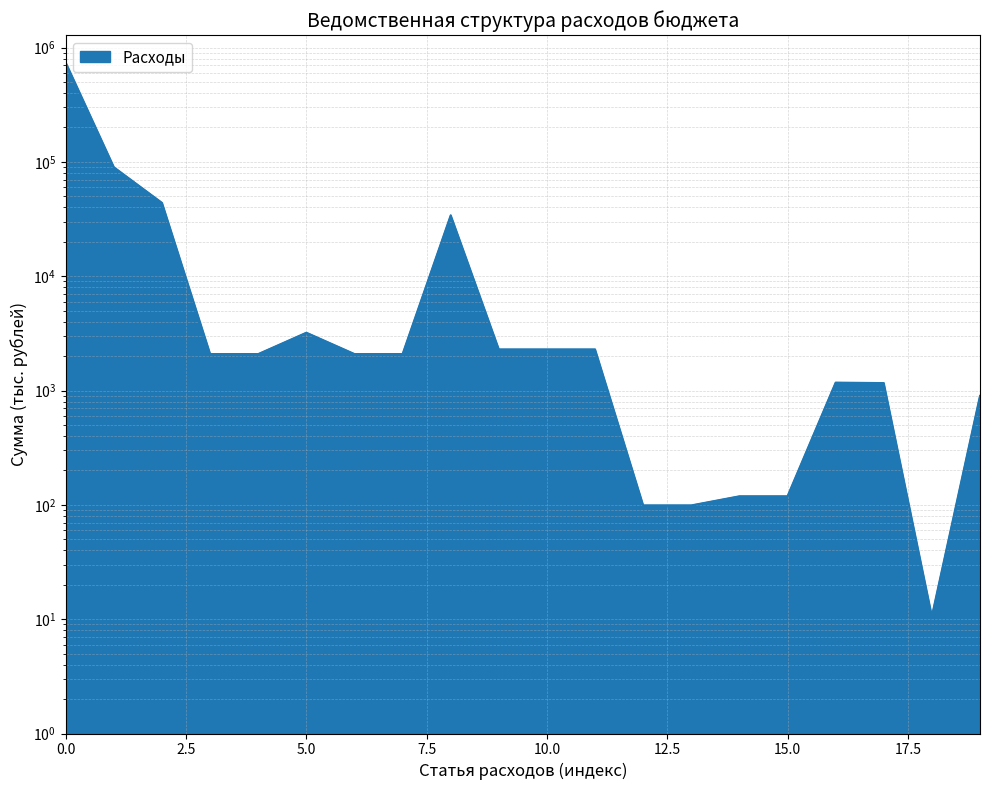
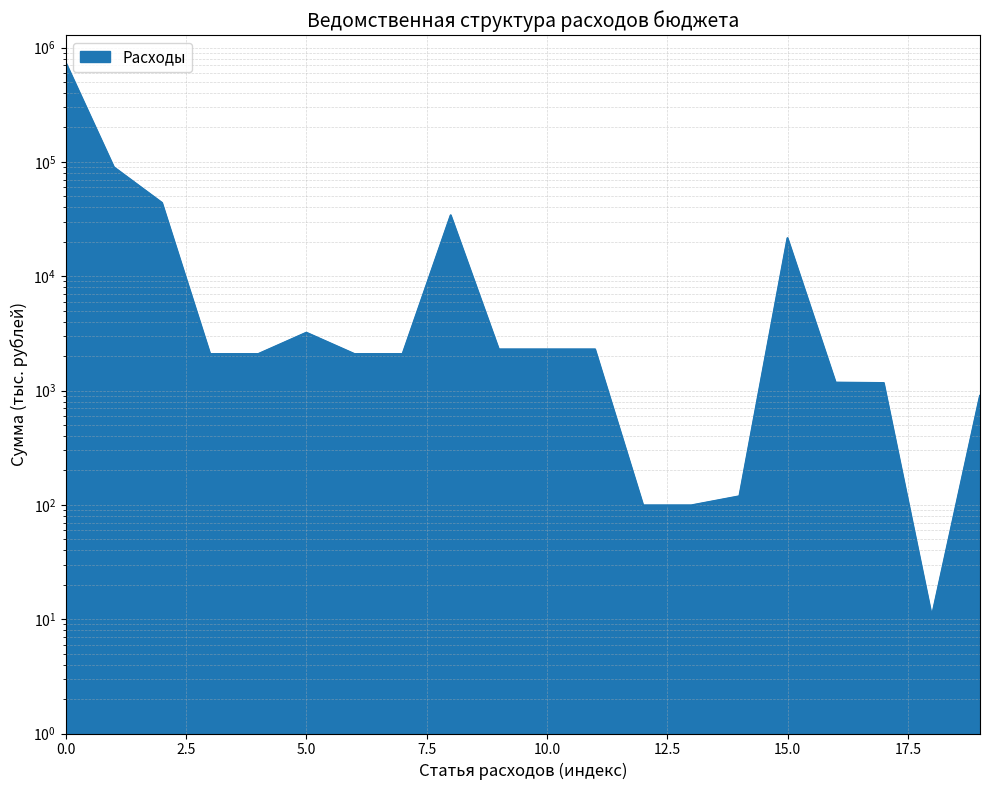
15.0: 120 -> 22000
